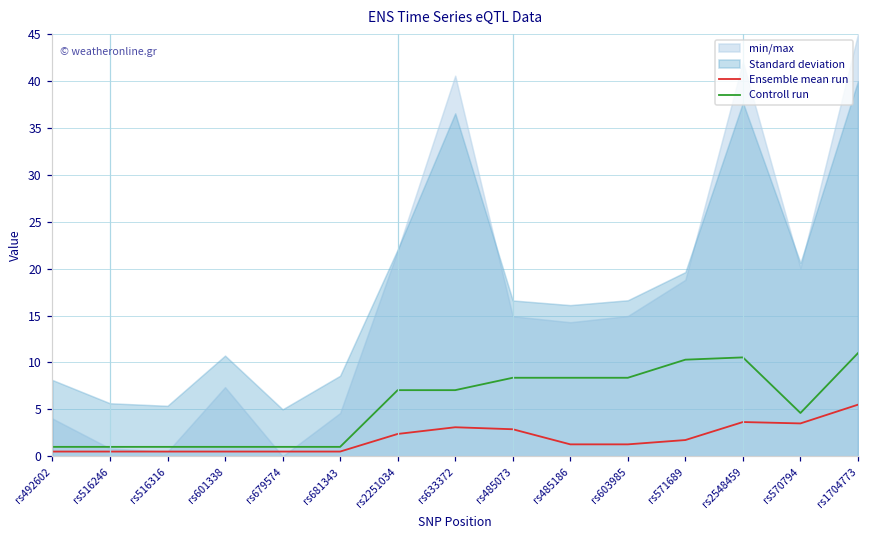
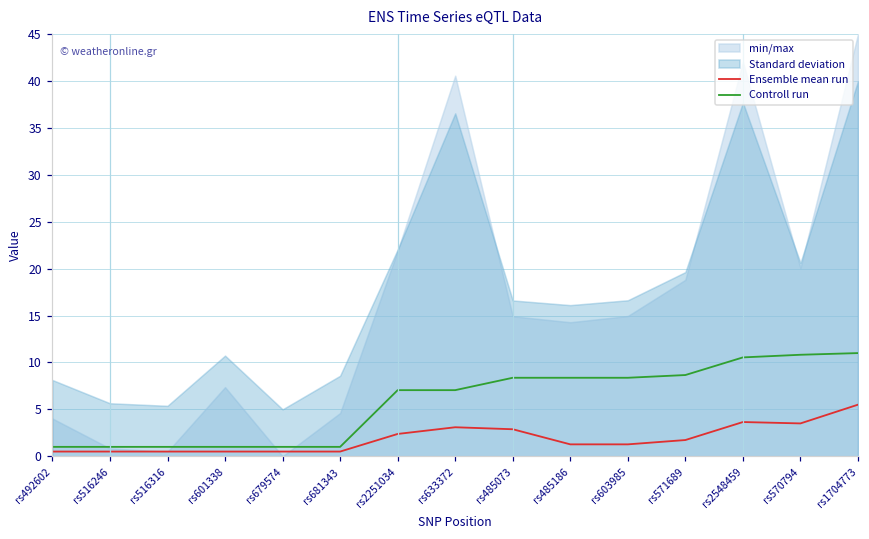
Controll run, rs571689: 10 -> 9
Controll run, rs570794: 5 -> 11
